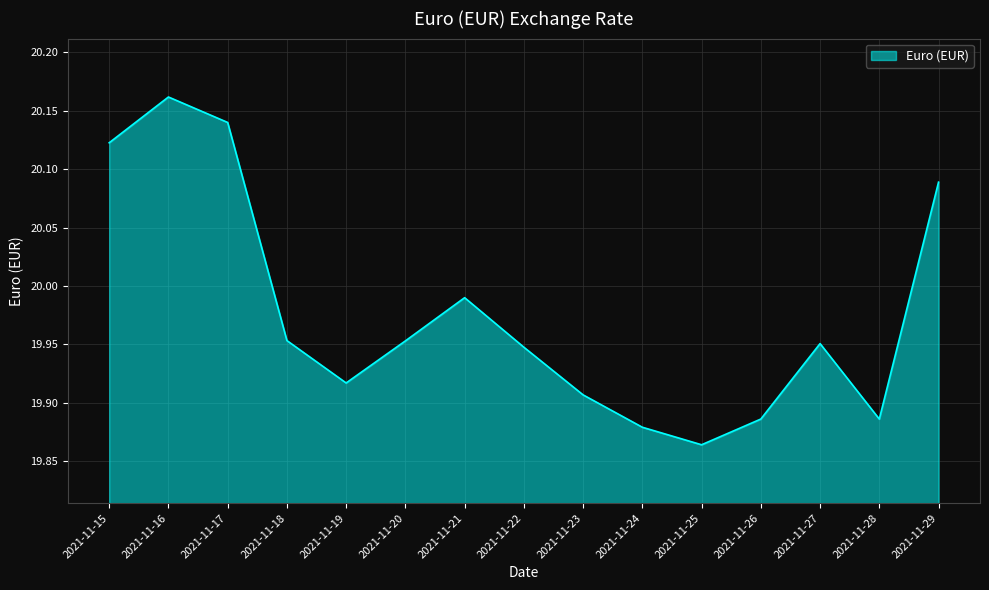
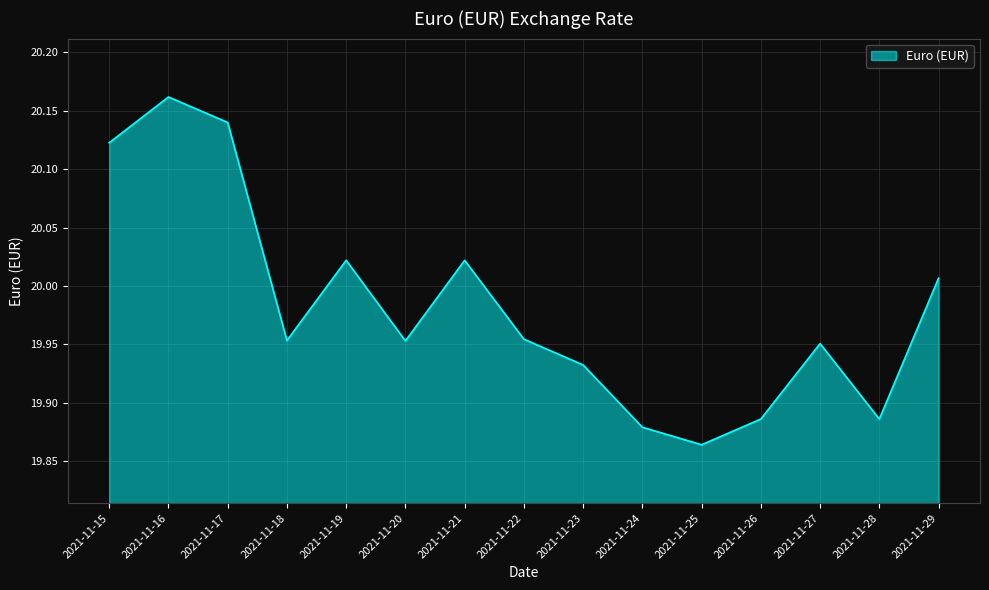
2021-11-19: 19.917 -> 20.022
2021-11-21: 19.990 -> 20.022
2021-11-22: 19.948 -> 19.955
2021-11-23: 19.907 -> 19.932
2021-11-29: 20.089 -> 20.007
